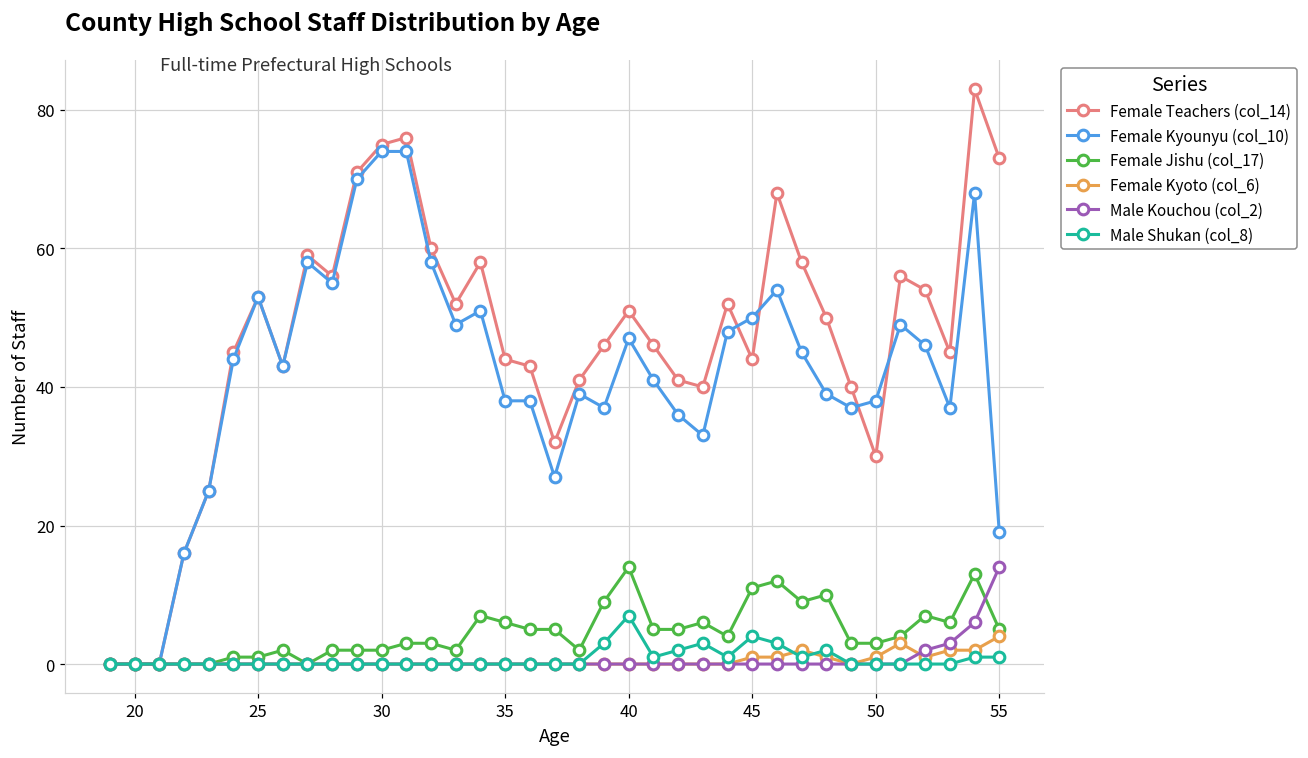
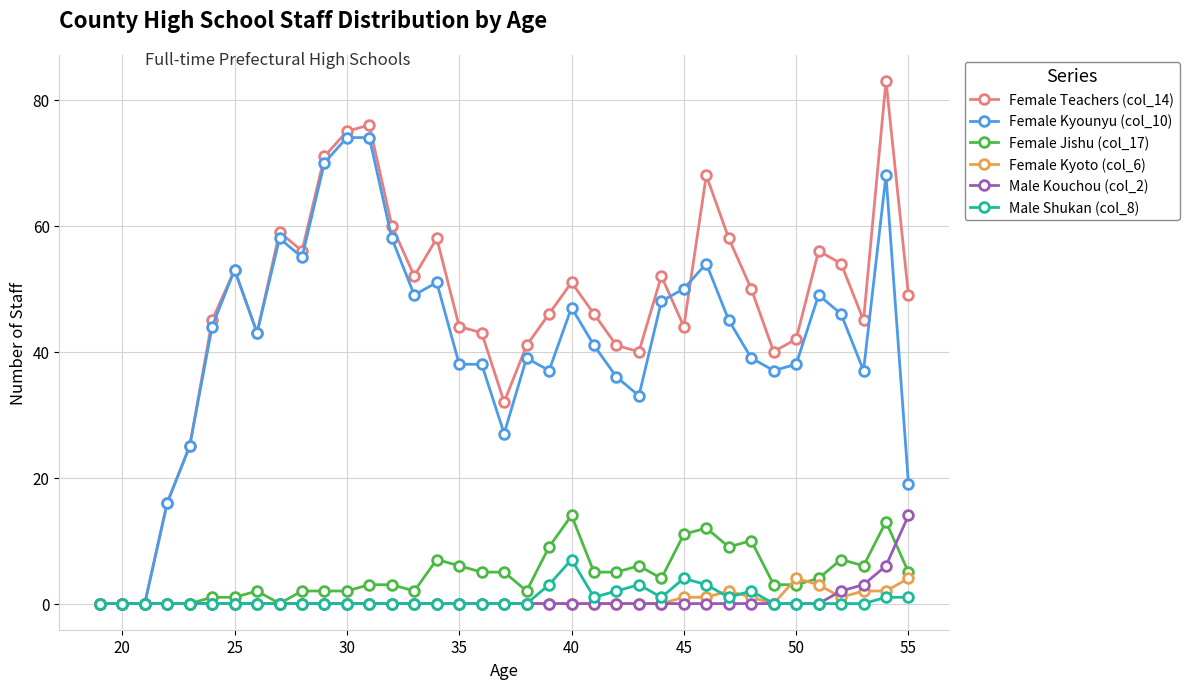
Female Teachers (col_14), 50: 30 -> 42
Female Kyoto (col_6), 50: 1 -> 4
Female Teachers (col_14), 55: 73 -> 49
